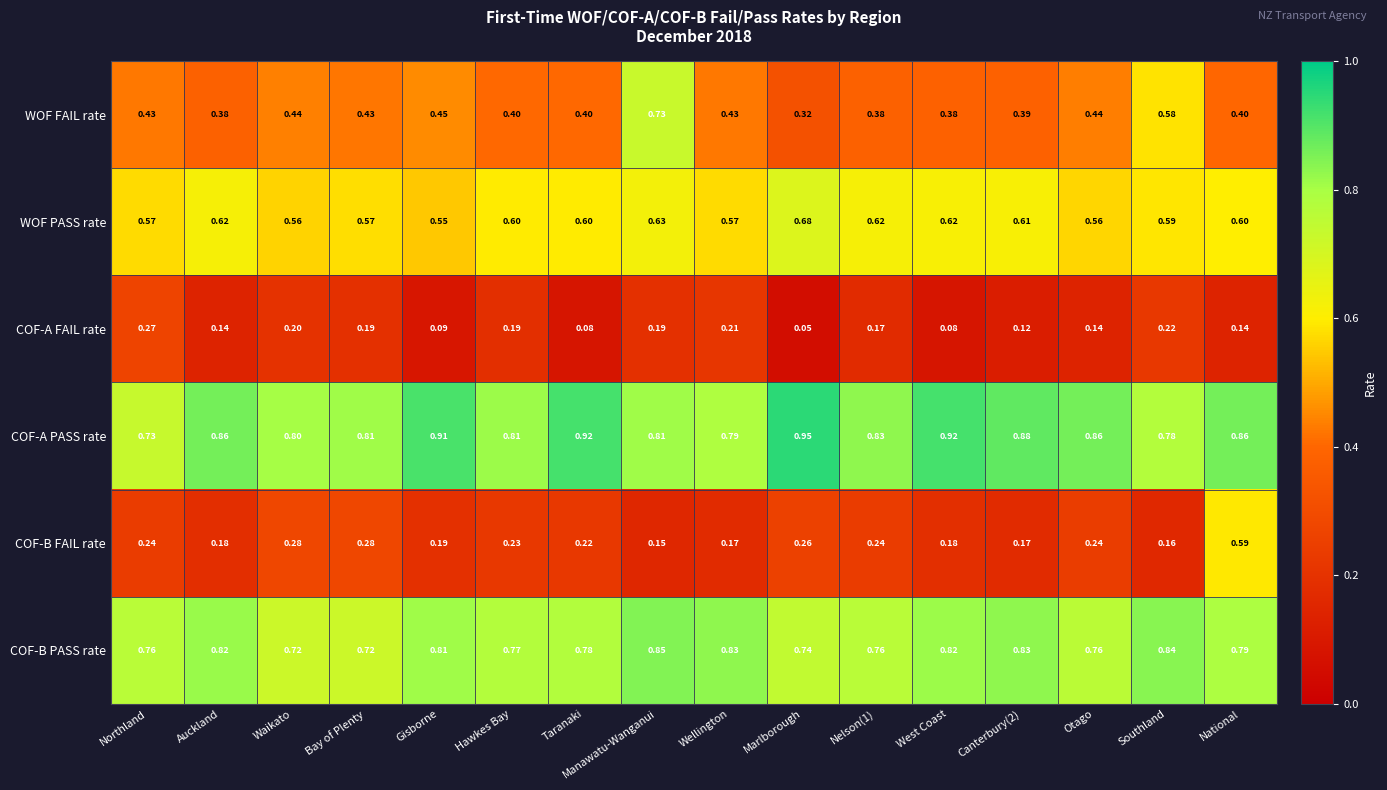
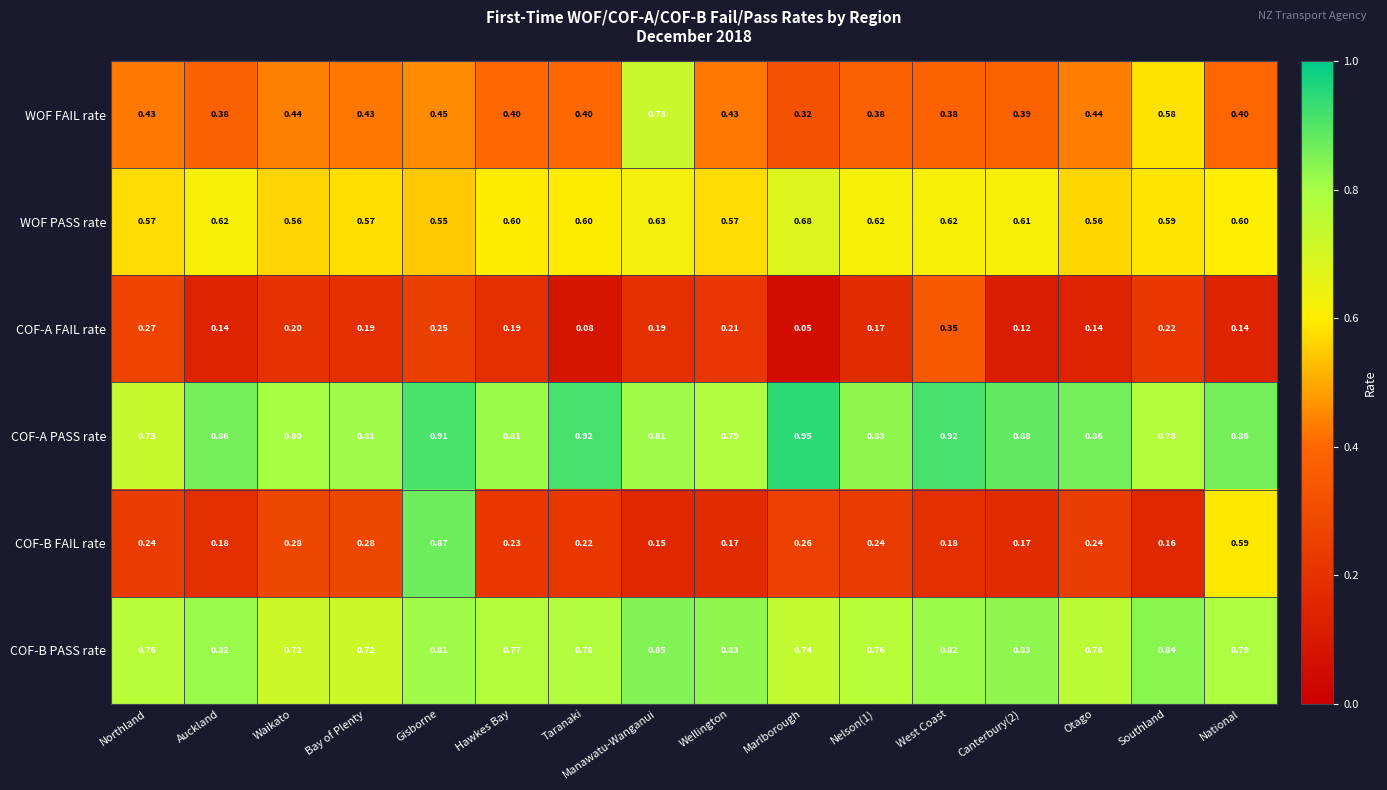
COF-A FAIL rate, Gisborne: 0.09 -> 0.25
COF-A FAIL rate, West Coast: 0.08 -> 0.35
COF-B FAIL rate, Gisborne: 0.19 -> 0.87
